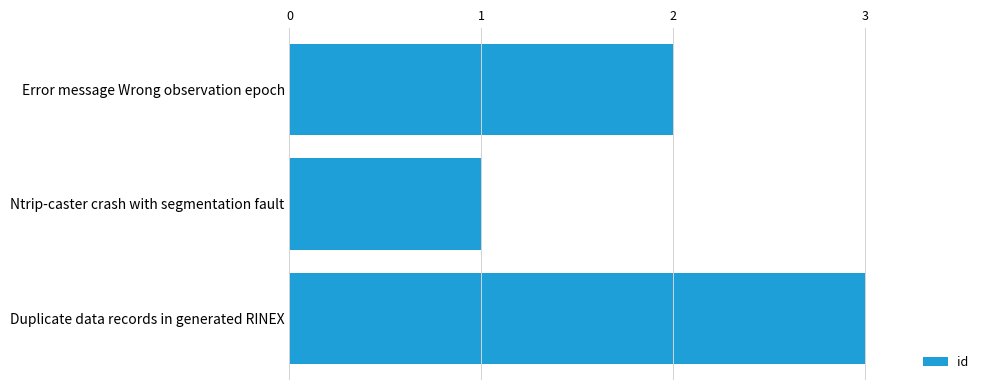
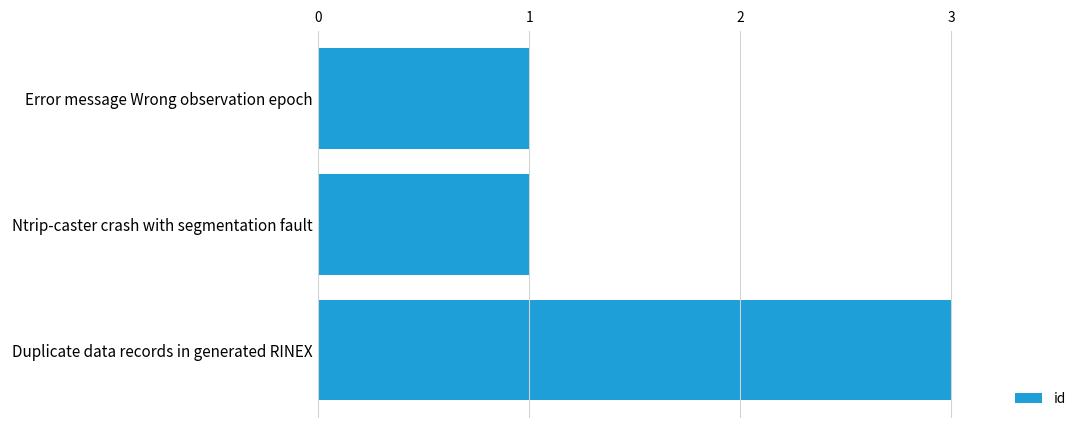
Error message Wrong observation epoch: 2 -> 1
